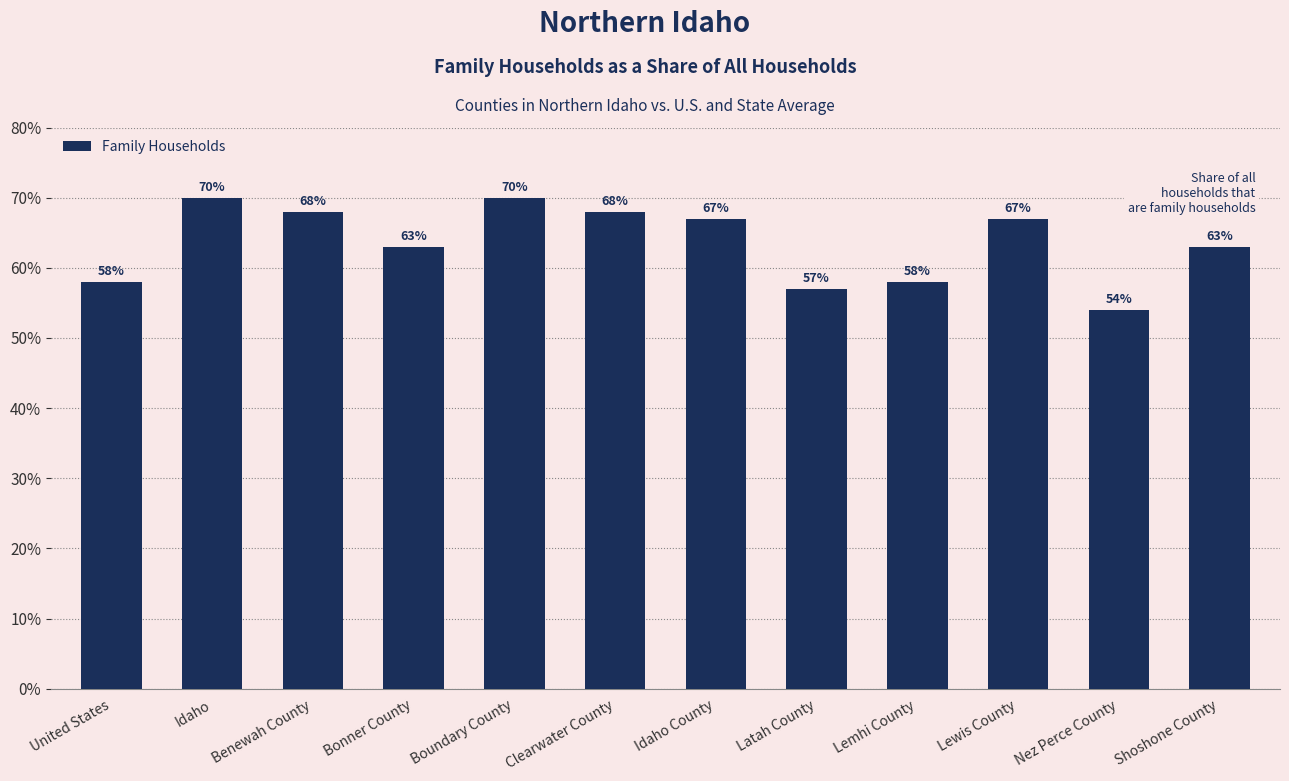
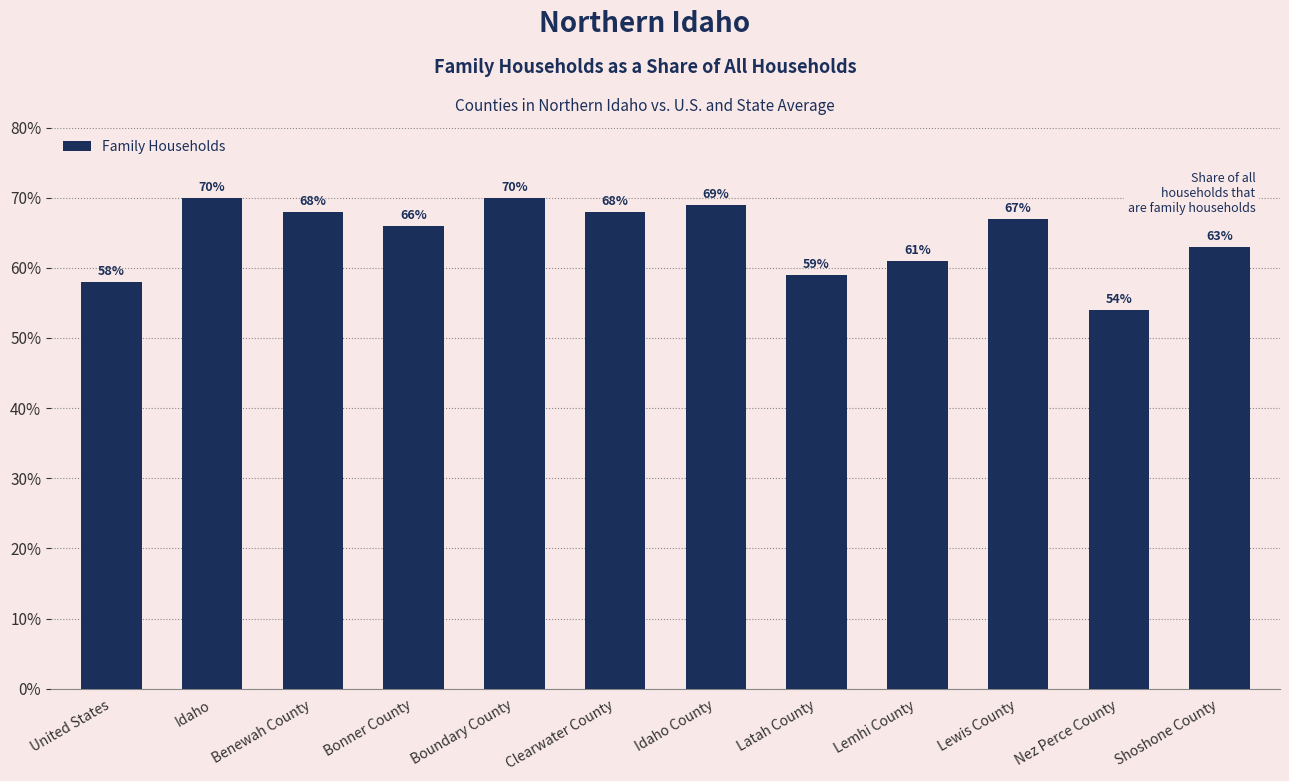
Bonner County: 63% -> 66%
Idaho County: 67% -> 69%
Latah County: 57% -> 59%
Lemhi County: 58% -> 61%
